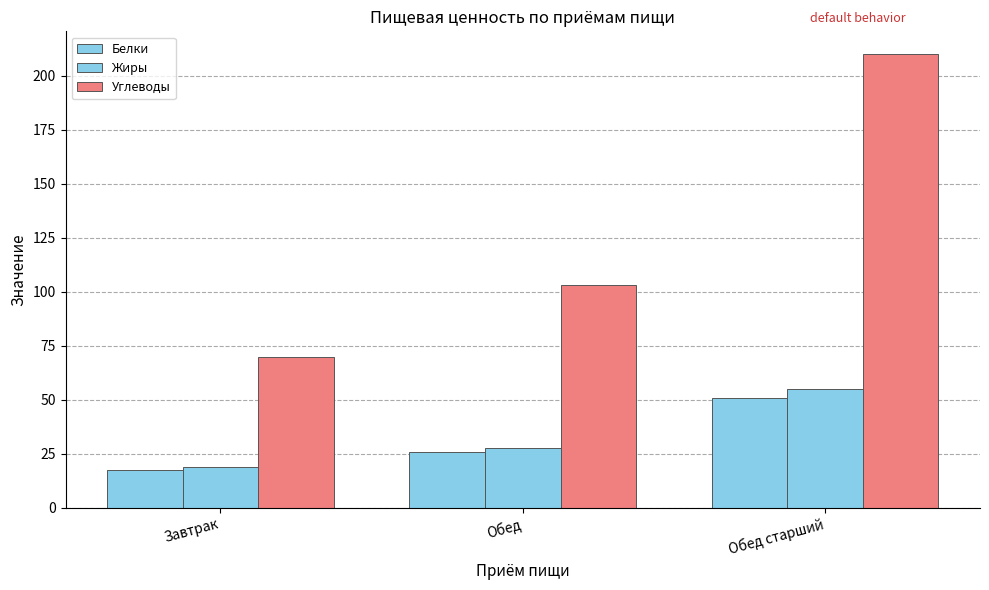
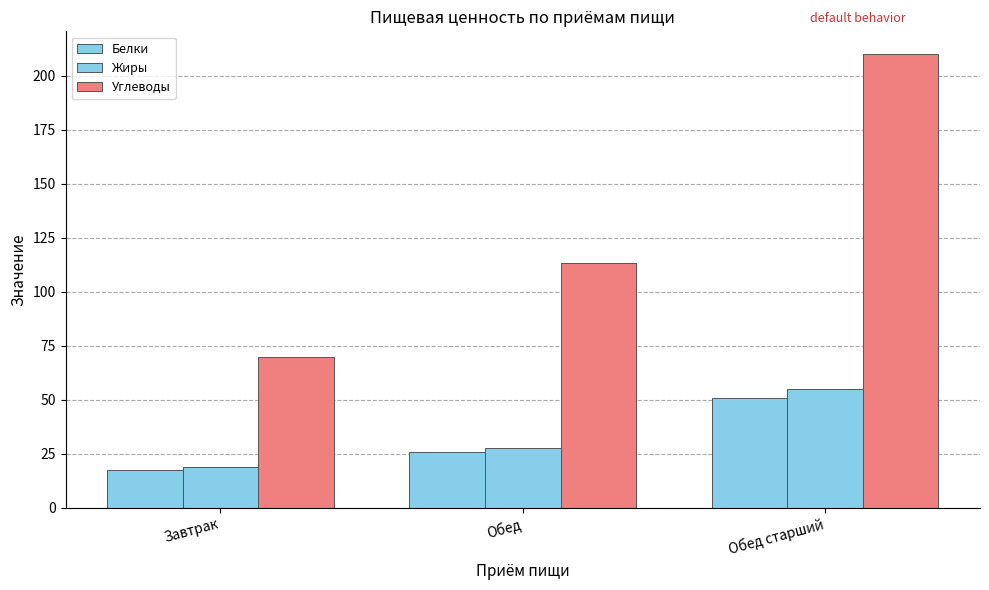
Углеводы, Обед: 103 -> 113
